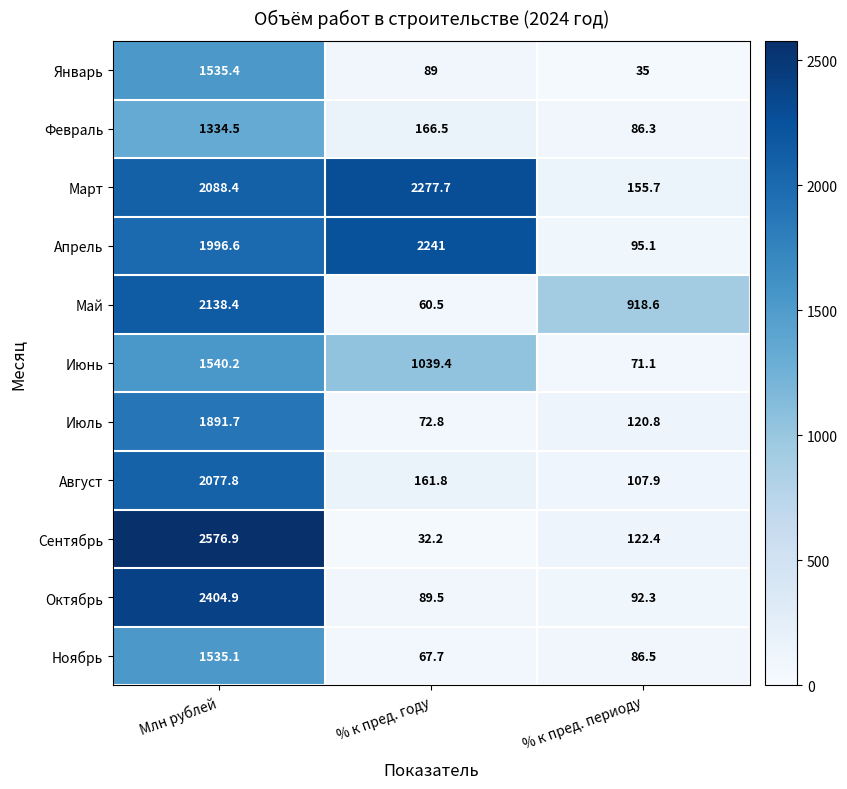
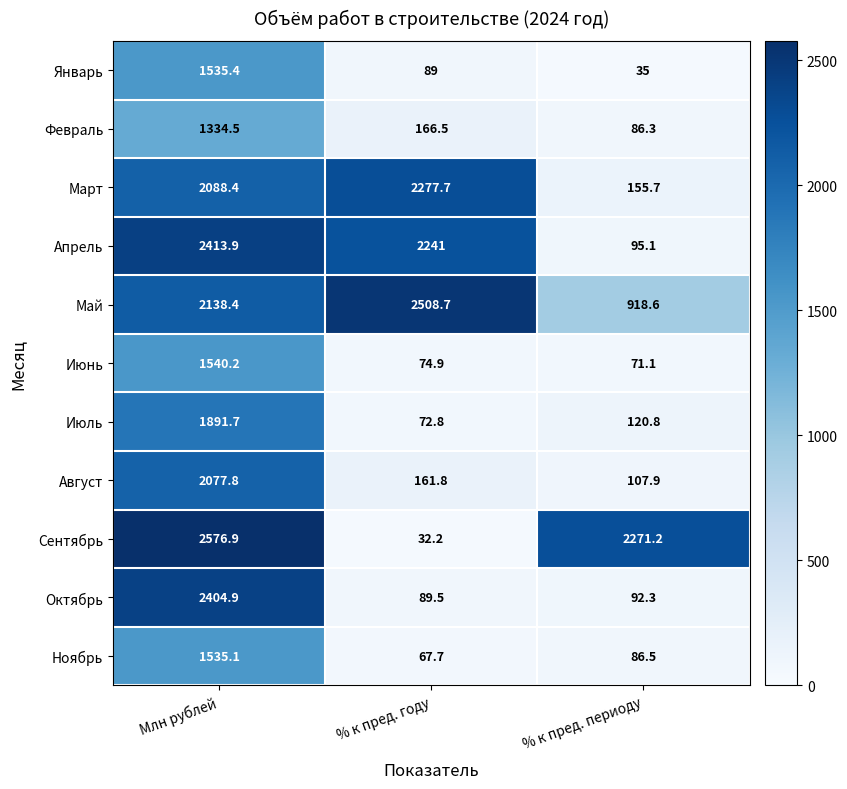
Апрель, Млн рублей: 1996.6 -> 2413.9
Май, % к пред. году: 60.5 -> 2508.7
Июнь, % к пред. году: 1039.4 -> 74.9
Сентябрь, % к пред. периоду: 122.4 -> 2271.2
